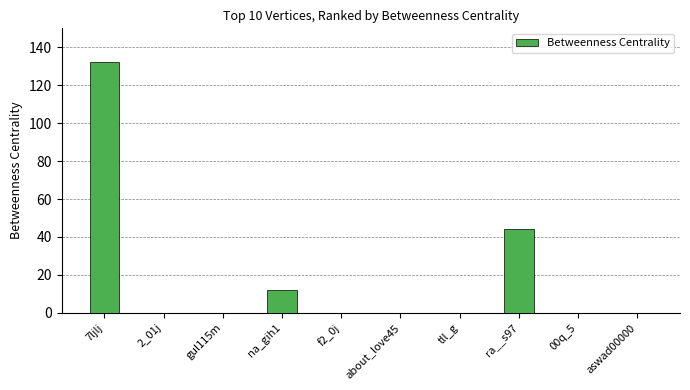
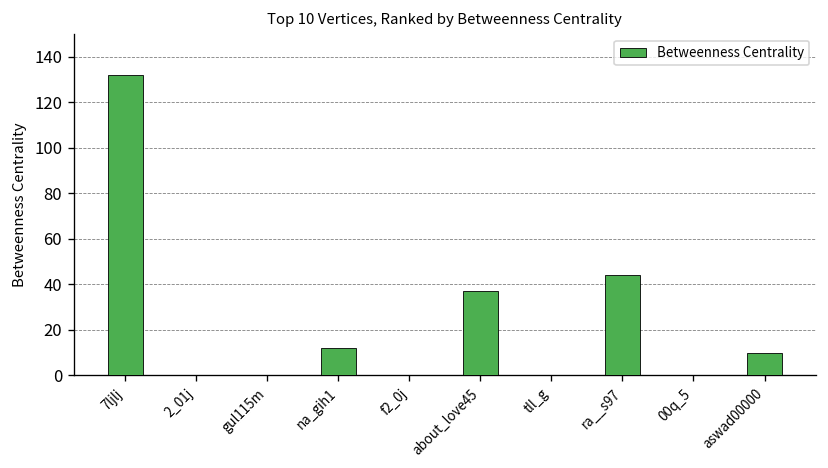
about_love45: 0 -> 37
aswad00000: 0 -> 10
